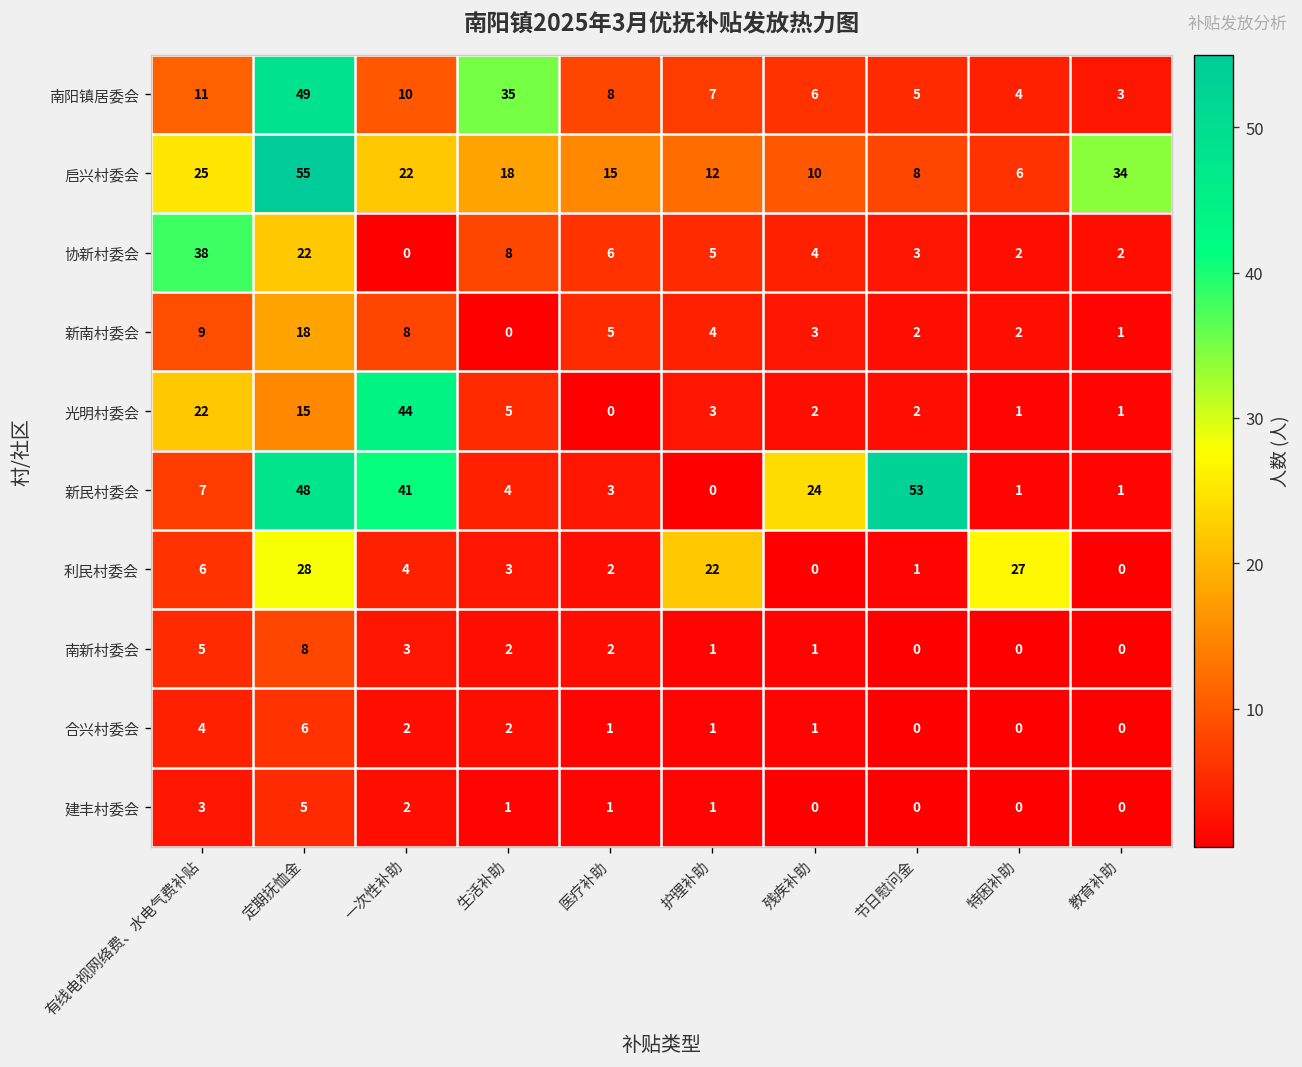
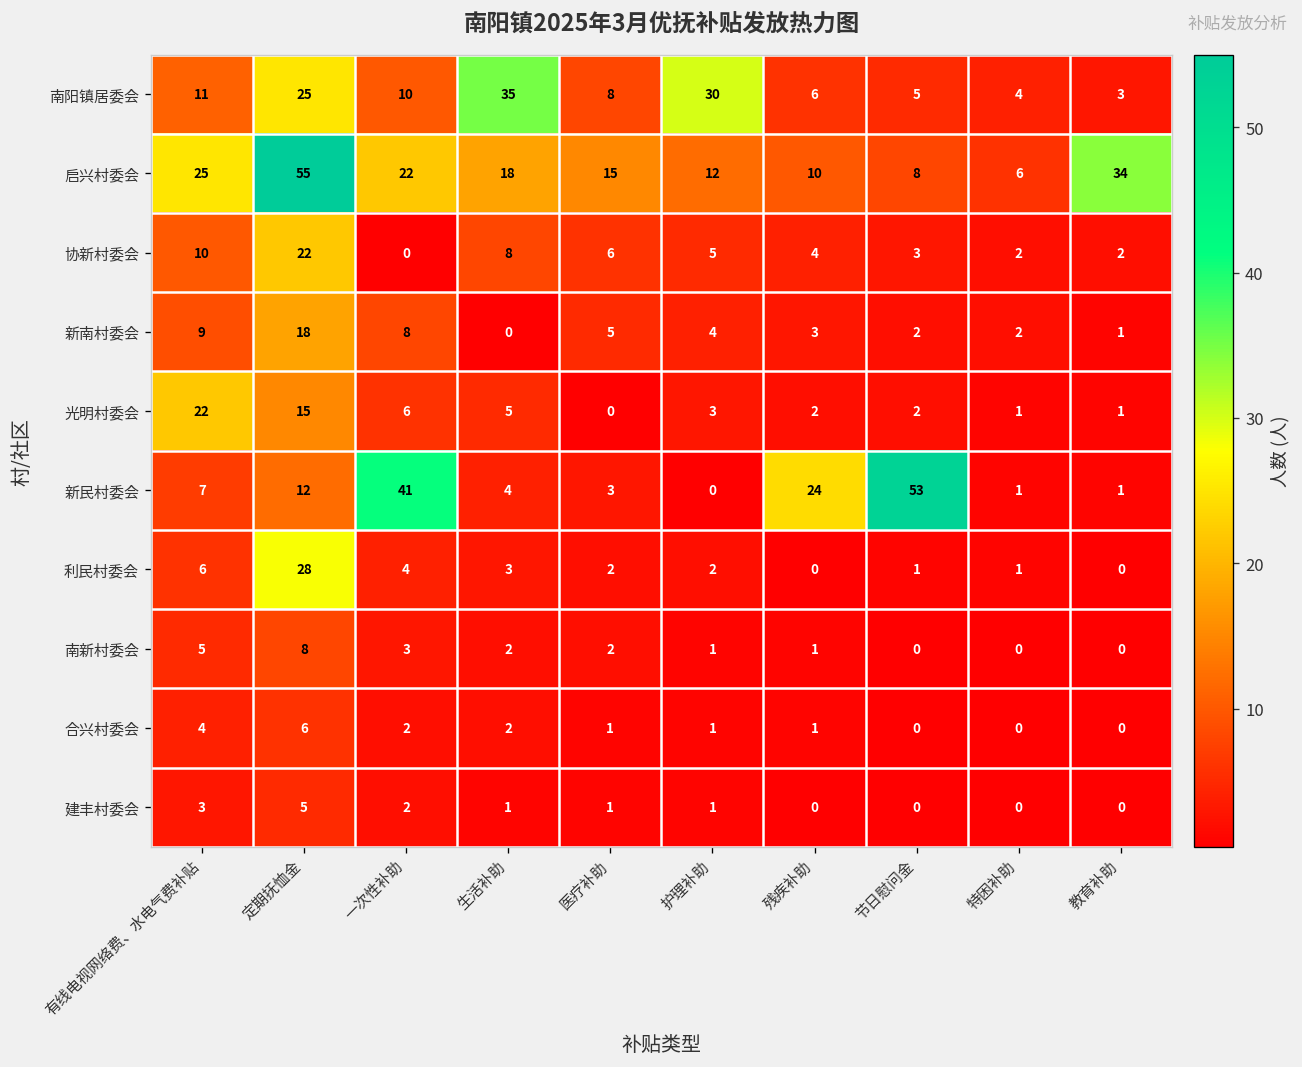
南阳镇居委会, 定期抚恤金: 49 -> 25
南阳镇居委会, 护理补助: 7 -> 30
协新村委会, 有线电视网络费、水电气费补贴: 38 -> 10
光明村委会, 一次性补助: 44 -> 6
新民村委会, 定期抚恤金: 48 -> 12
利民村委会, 护理补助: 22 -> 2
利民村委会, 特困补助: 27 -> 1
